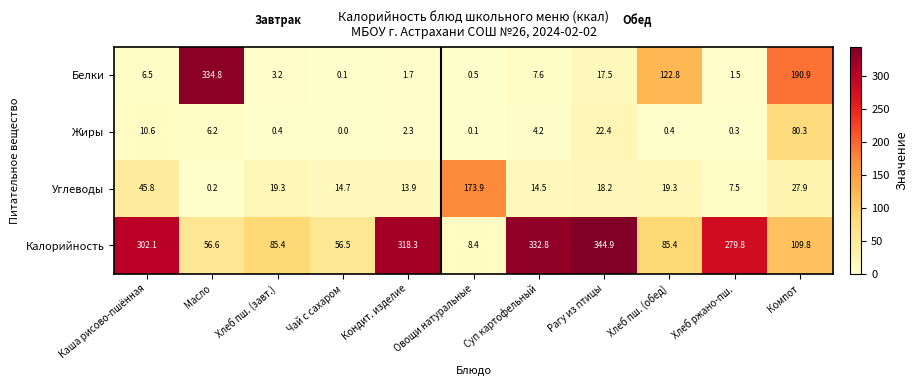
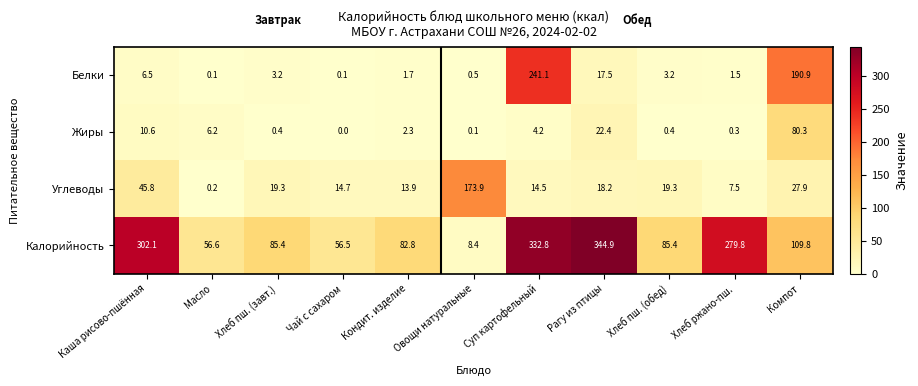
Белки, Масло: 334.8 -> 0.1
Белки, Суп картофельный: 7.6 -> 241.1
Белки, Хлеб пш. (обед): 122.8 -> 3.2
Калорийность, Кондит. изделие: 318.3 -> 82.8
